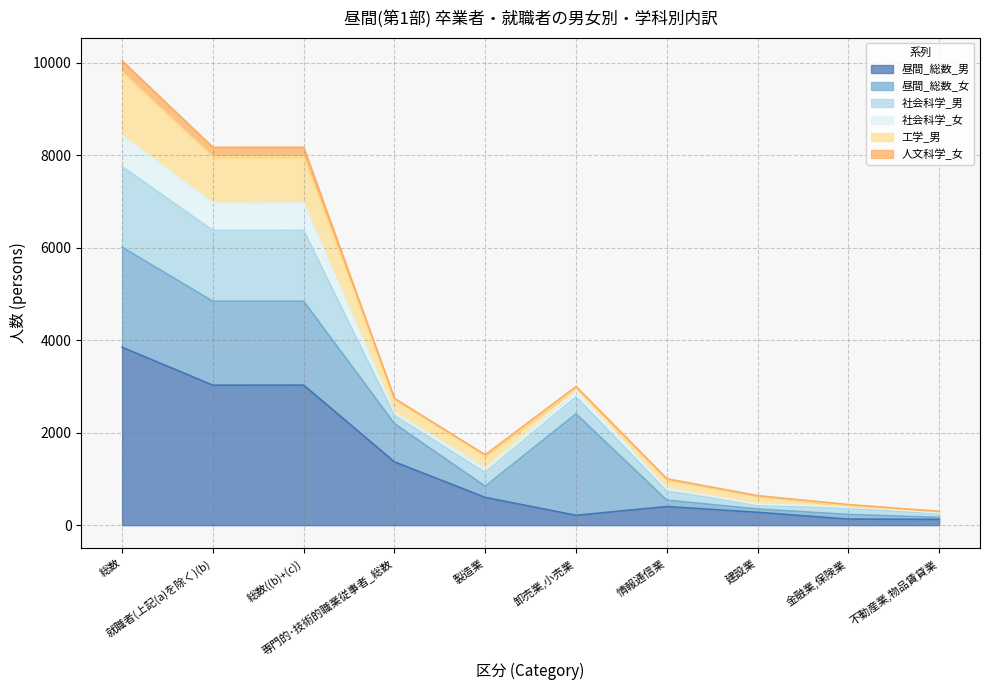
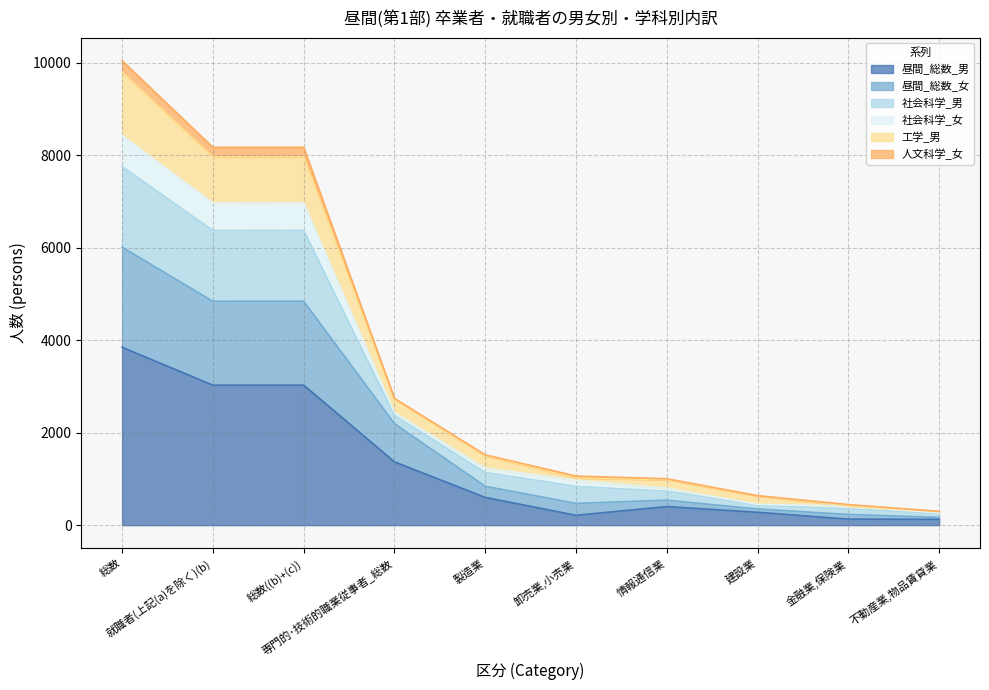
昼間_総数_女, 卸売業,小売業: 2200 -> 300
